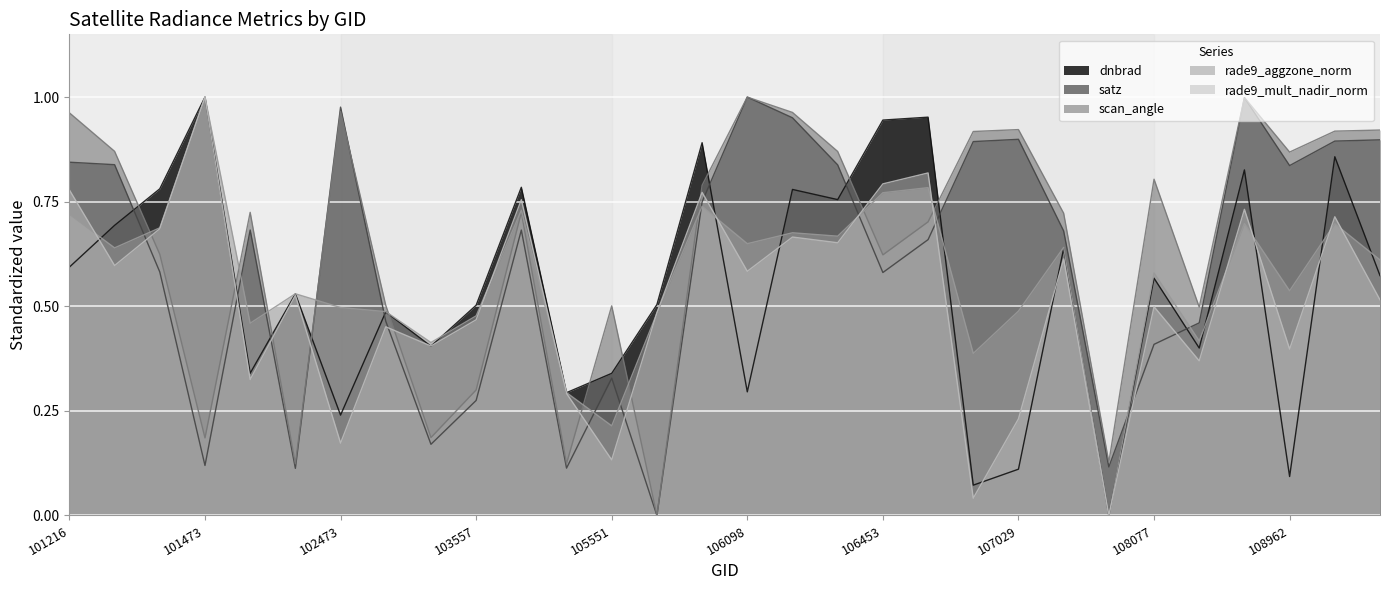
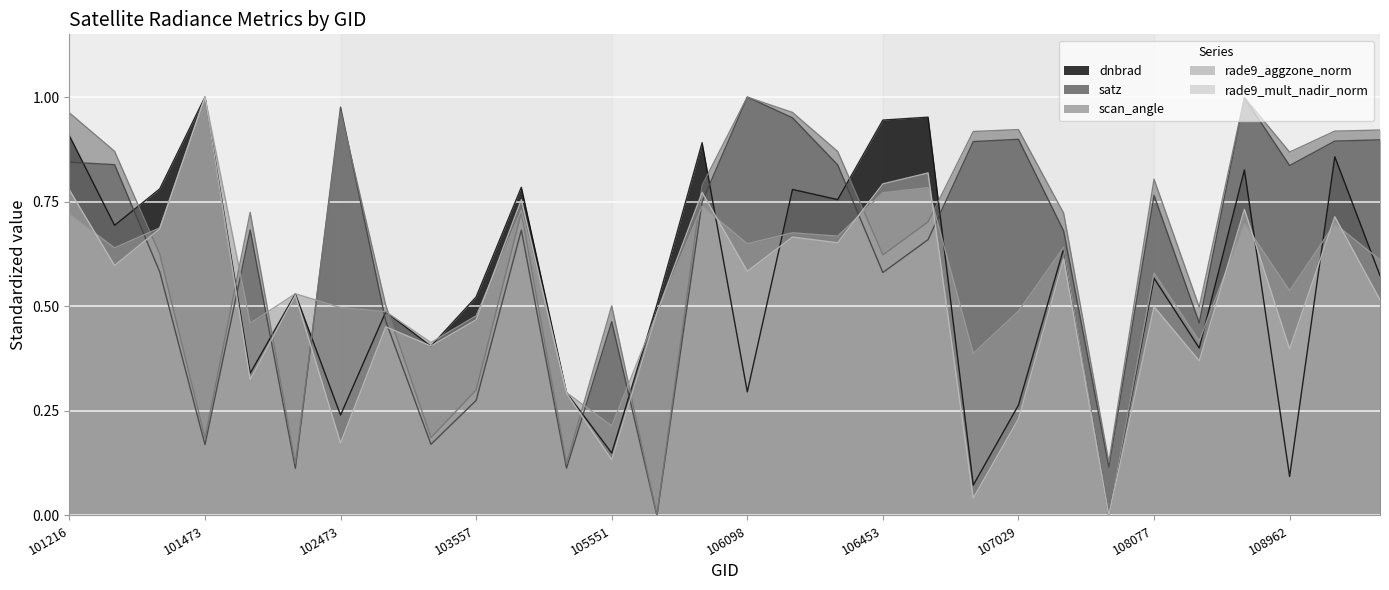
dnbrad, 101216: 0.59 -> 0.91
satz, 101473: 0.12 -> 0.17
dnbrad, 103557: 0.50 -> 0.52
dnbrad, 105551: 0.34 -> 0.15
satz, 105551: 0.33 -> 0.46
dnbrad, 107029: 0.11 -> 0.26
satz, 108077: 0.41 -> 0.76
